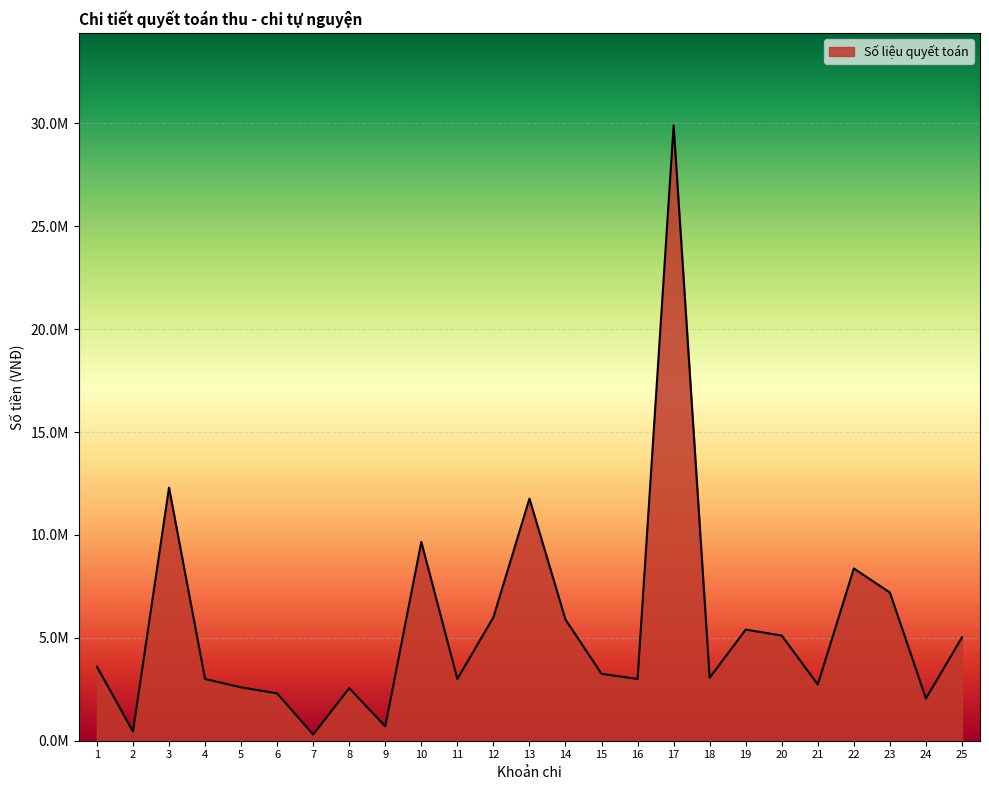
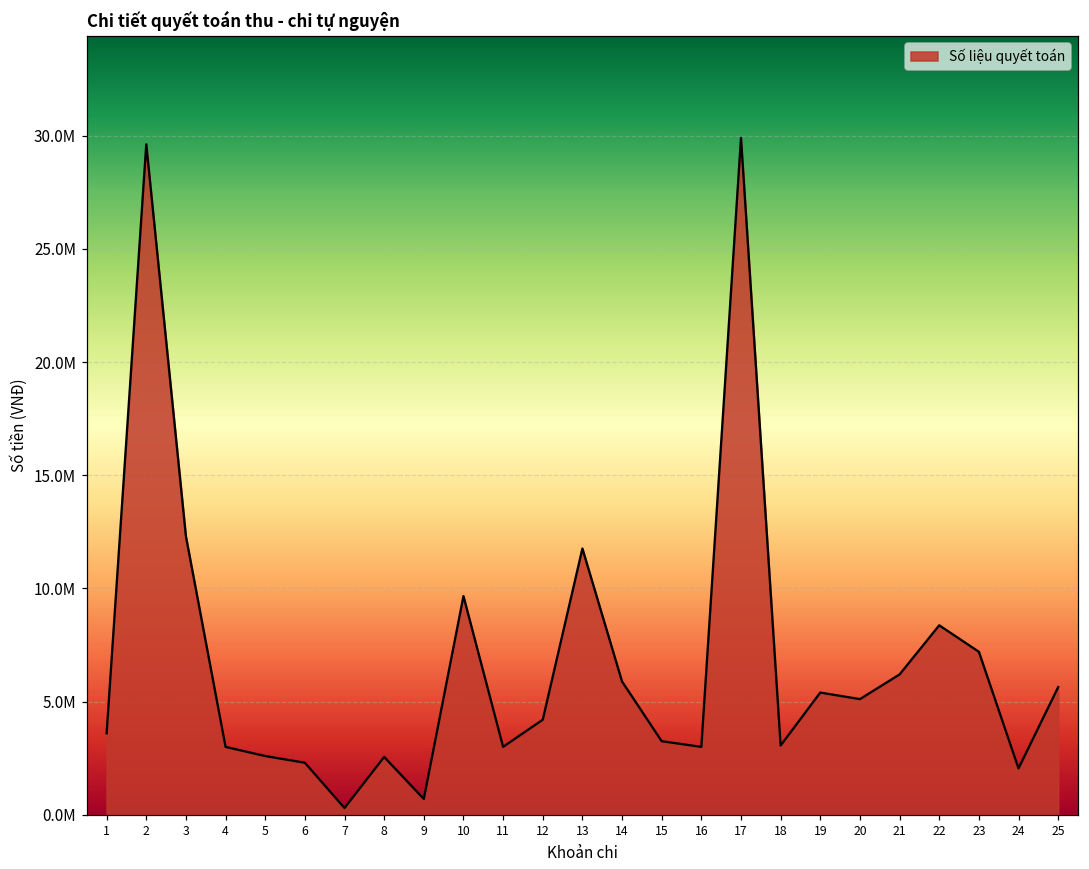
2: 400000 -> 29600000
12: 6000000 -> 4200000
21: 2700000 -> 6200000
25: 5000000 -> 5600000
